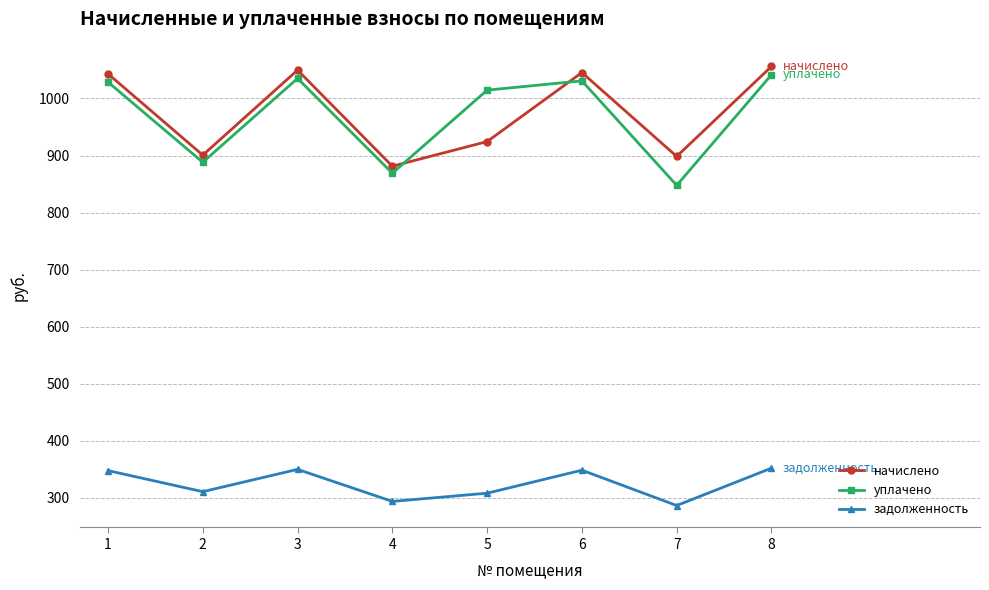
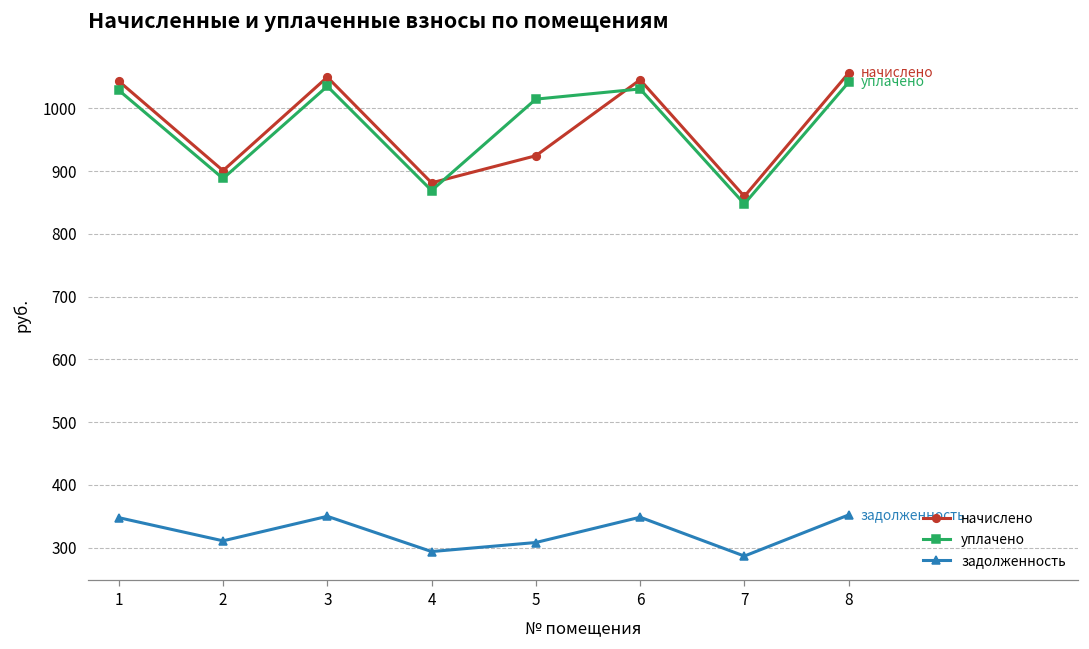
начислено, 7: 900 -> 860
